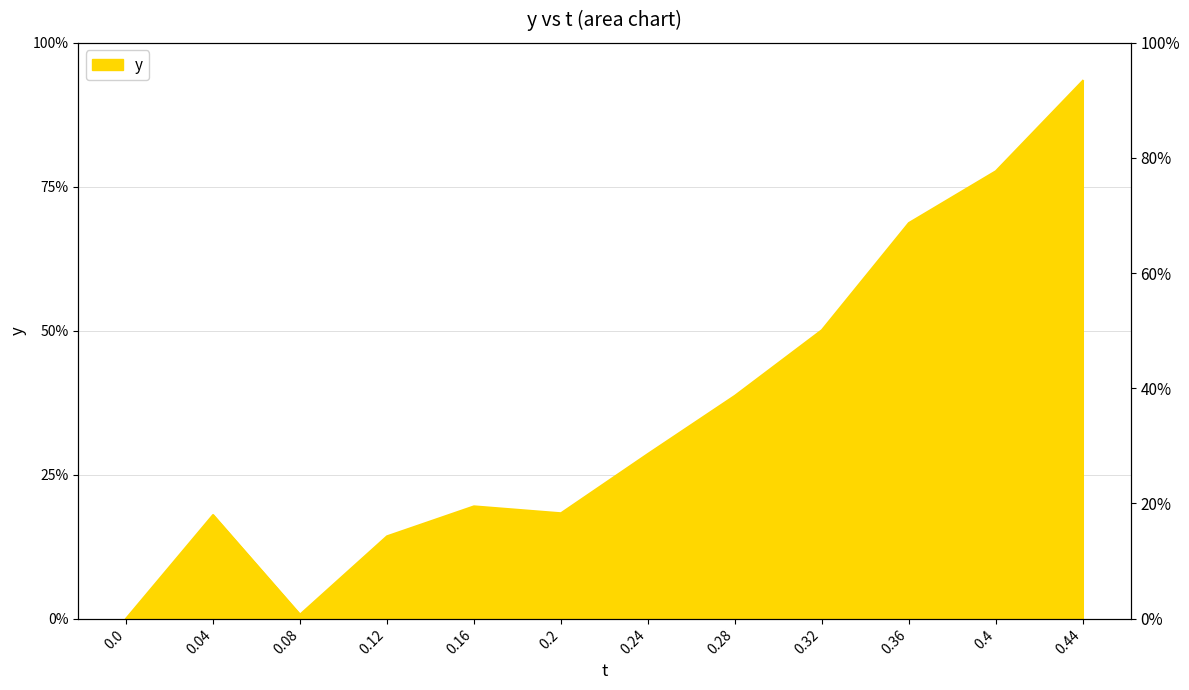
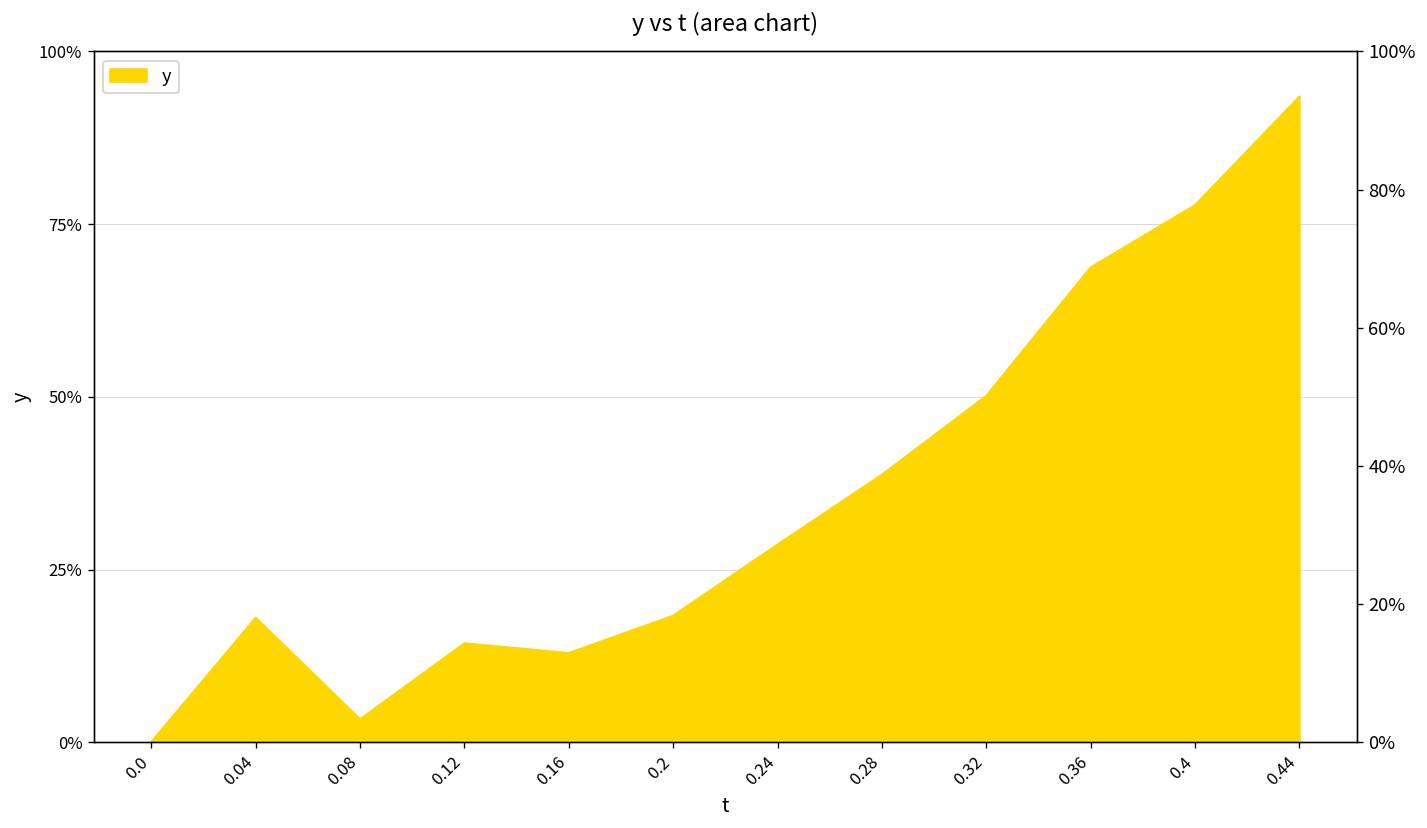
0.08: 1% -> 3%
0.16: 20% -> 13%
